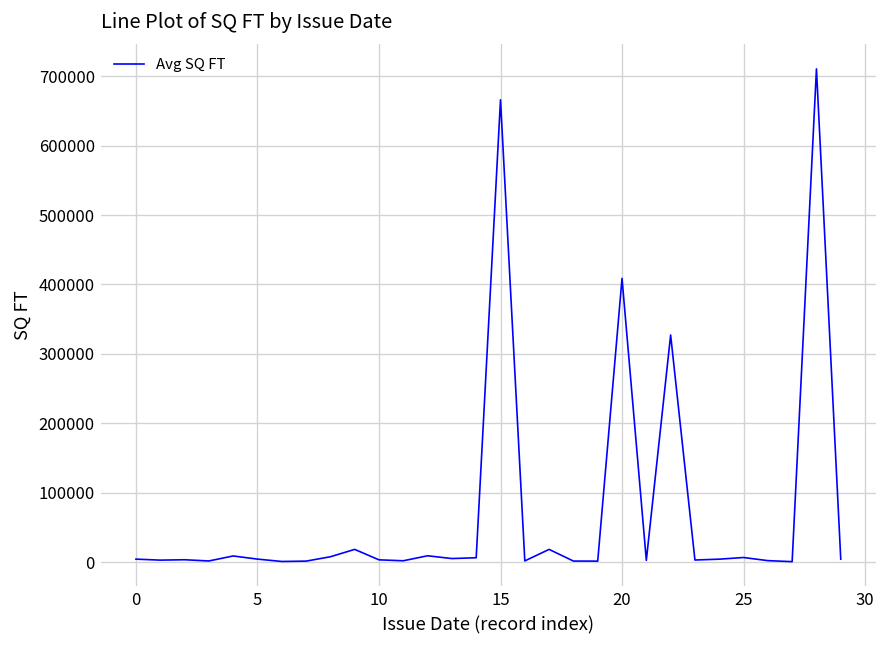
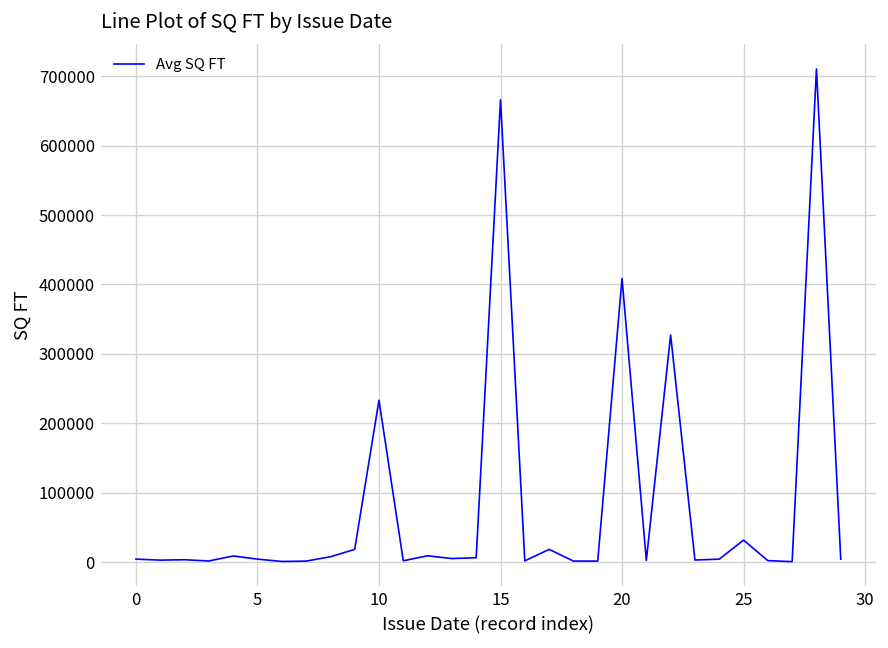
10: 0 -> 230000
25: 10000 -> 30000
